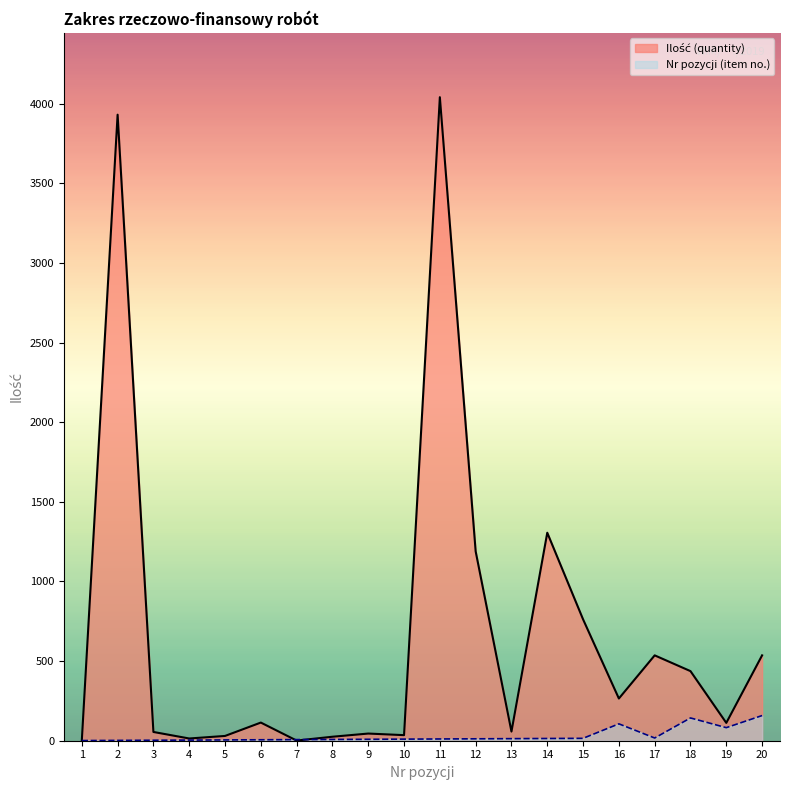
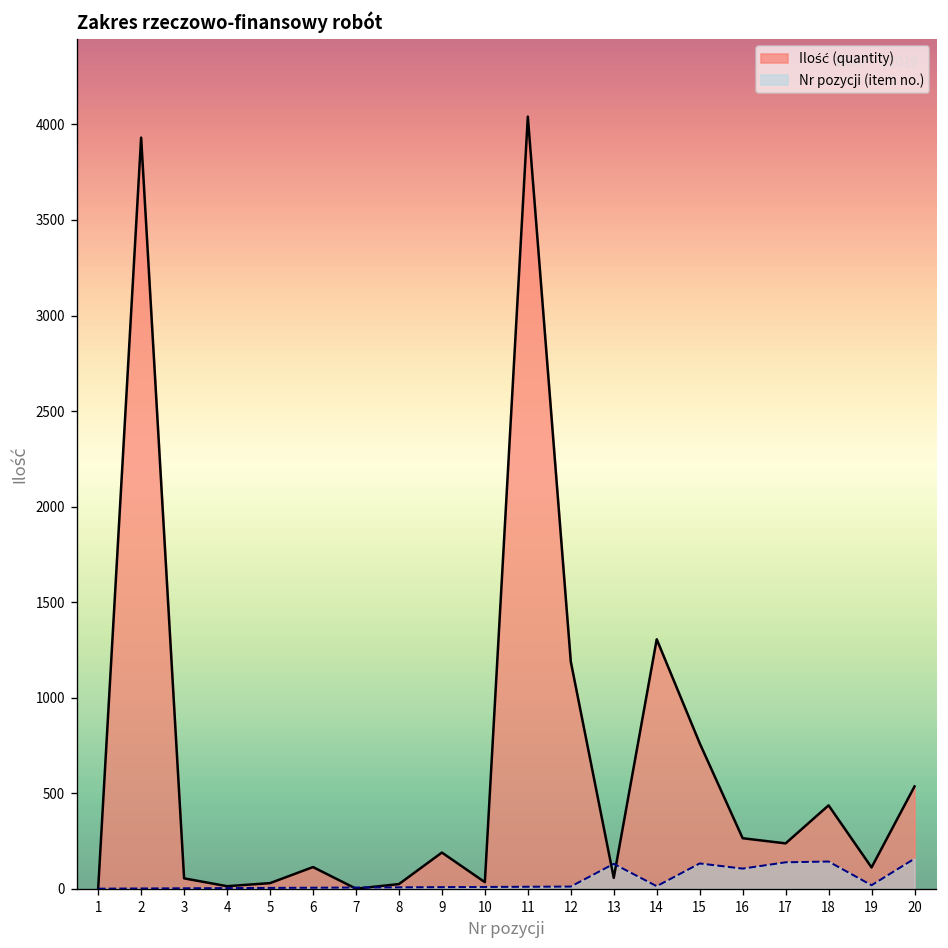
Ilość (quantity), 9: 50 -> 190
Nr pozycji (item no.), 13: 10 -> 130
Nr pozycji (item no.), 15: 20 -> 130
Ilość (quantity), 17: 540 -> 240
Nr pozycji (item no.), 17: 20 -> 140
Nr pozycji (item no.), 19: 80 -> 20
